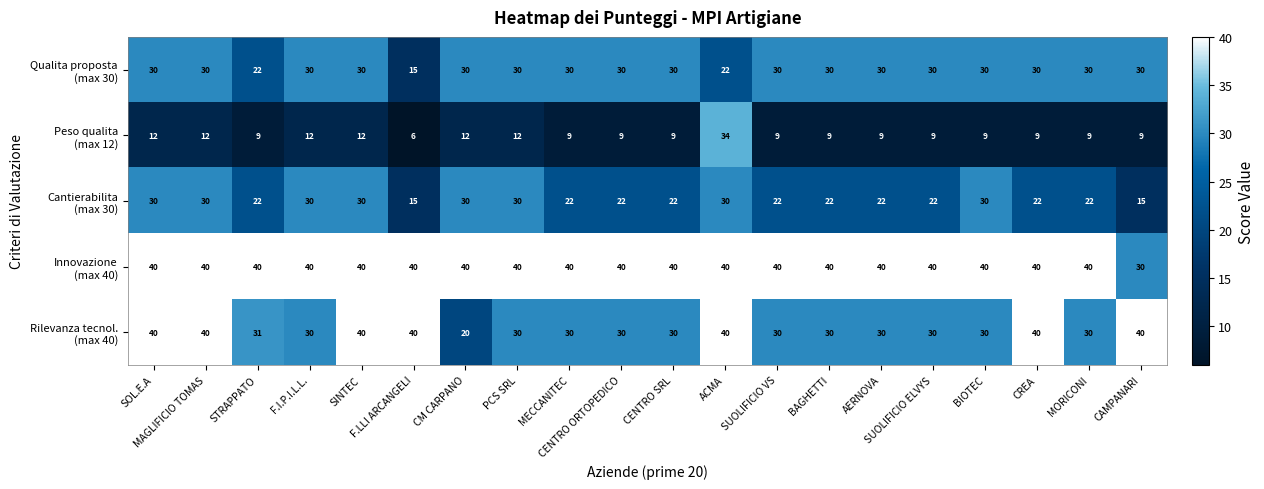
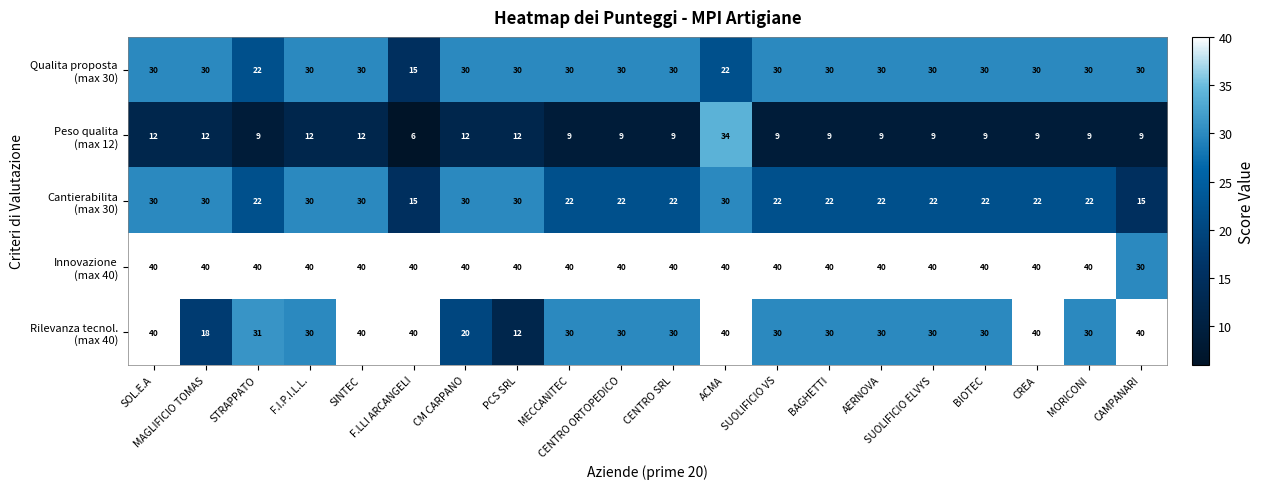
Cantierabilita (max 30), BIOTEC: 30 -> 22
Rilevanza tecnol. (max 40), MAGLIFICIO TOMAS: 40 -> 18
Rilevanza tecnol. (max 40), PCS SRL: 30 -> 12
